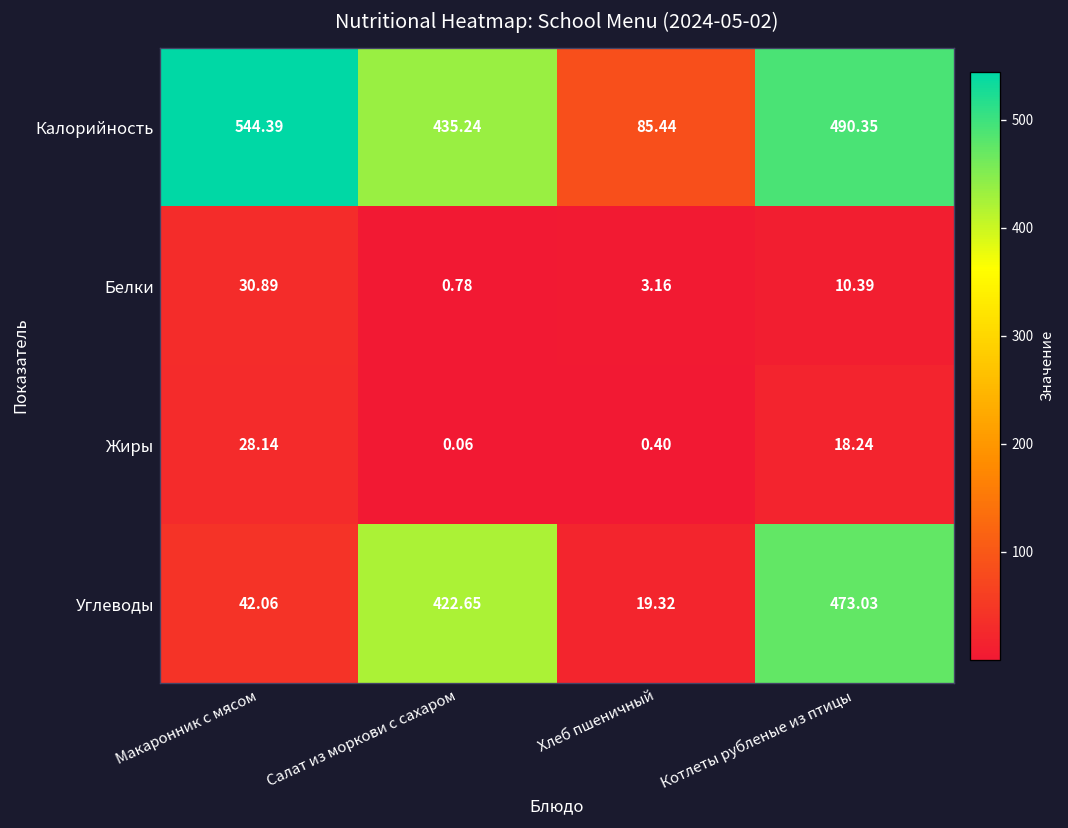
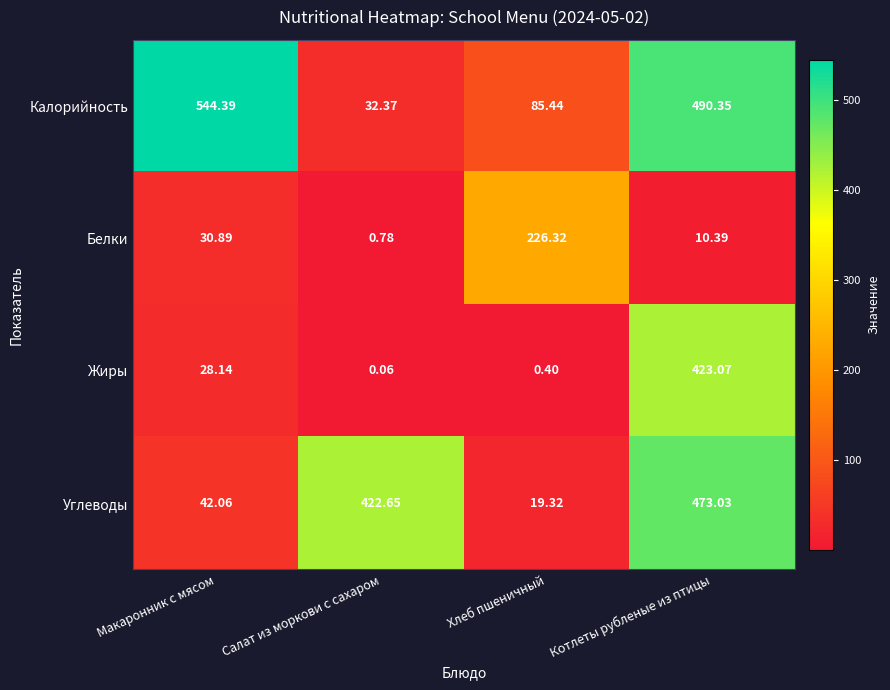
Калорийность, Салат из моркови с сахаром: 435.24 -> 32.37
Белки, Хлеб пшеничный: 3.16 -> 226.32
Жиры, Котлеты рубленые из птицы: 18.24 -> 423.07
